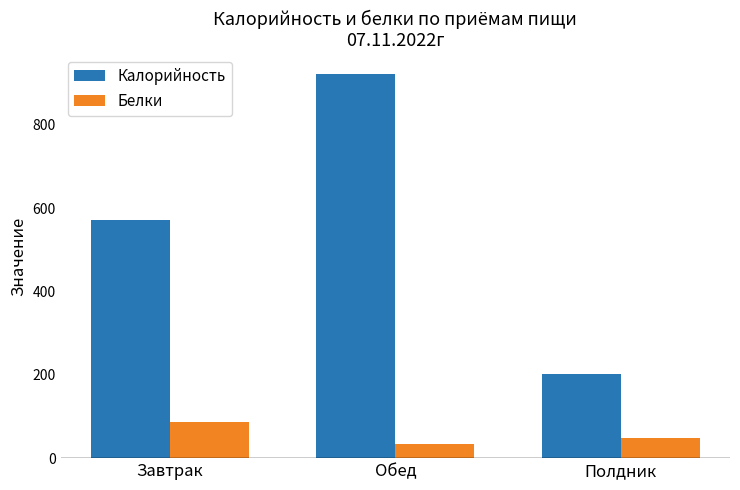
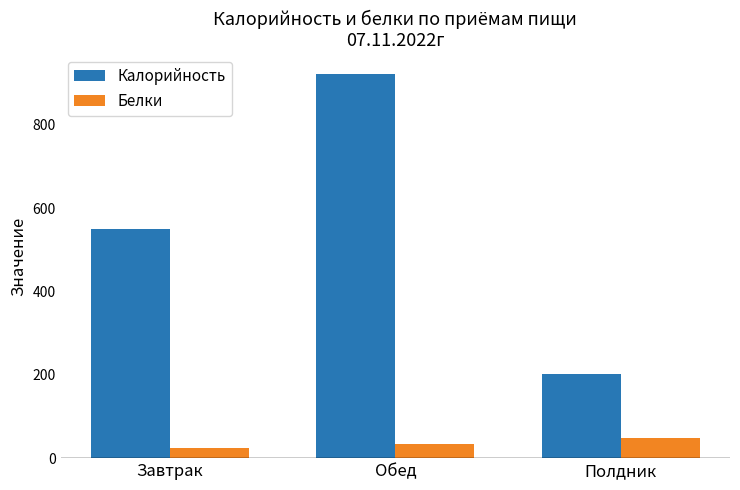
Калорийность, Завтрак: 570 -> 550
Белки, Завтрак: 90 -> 20
